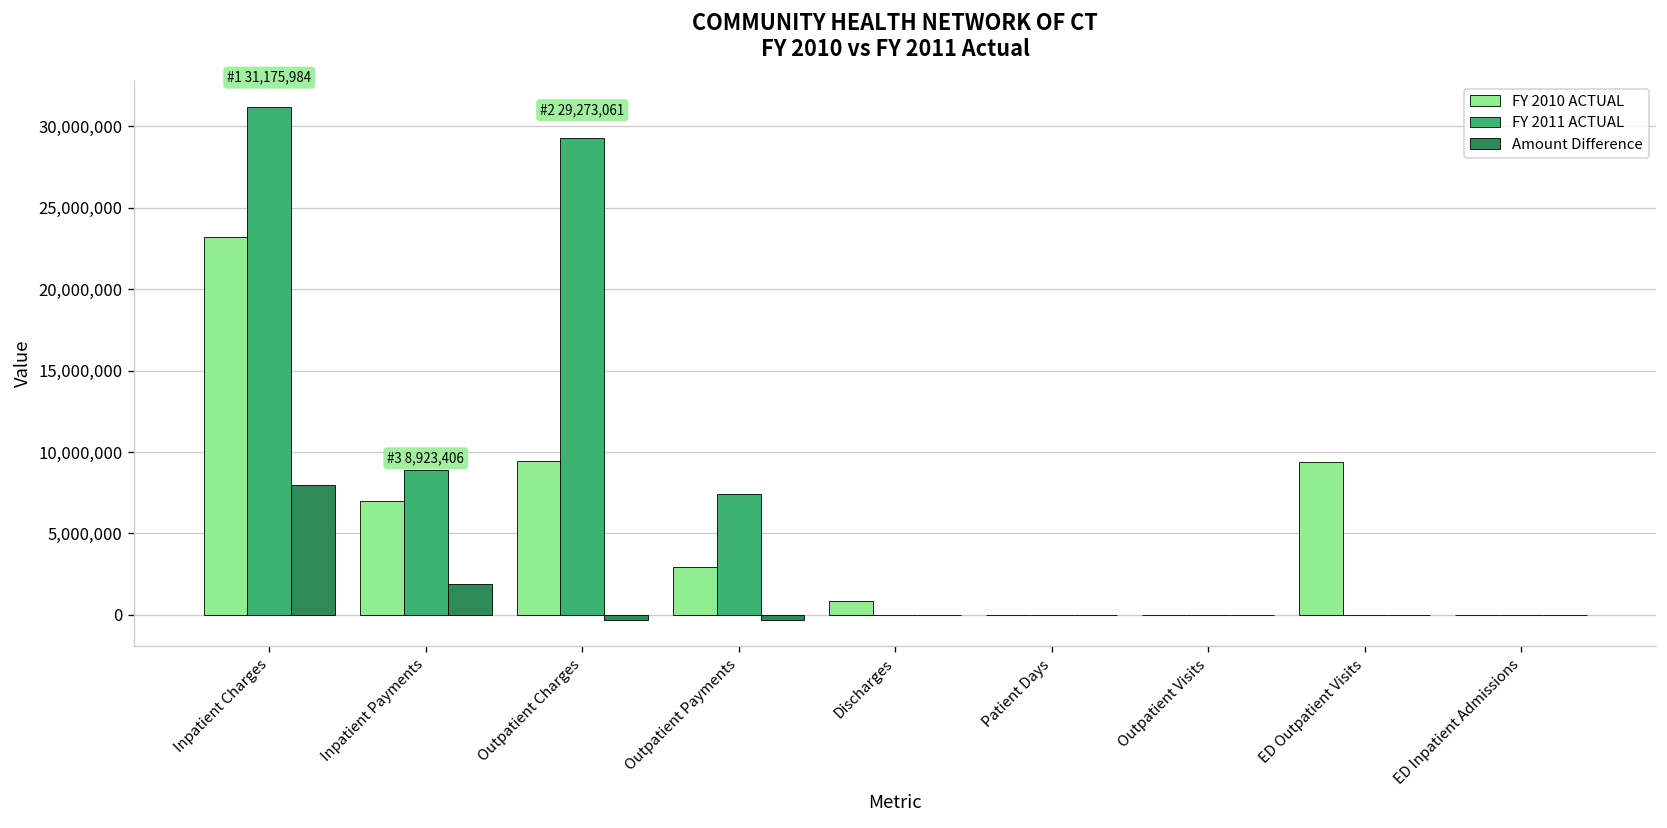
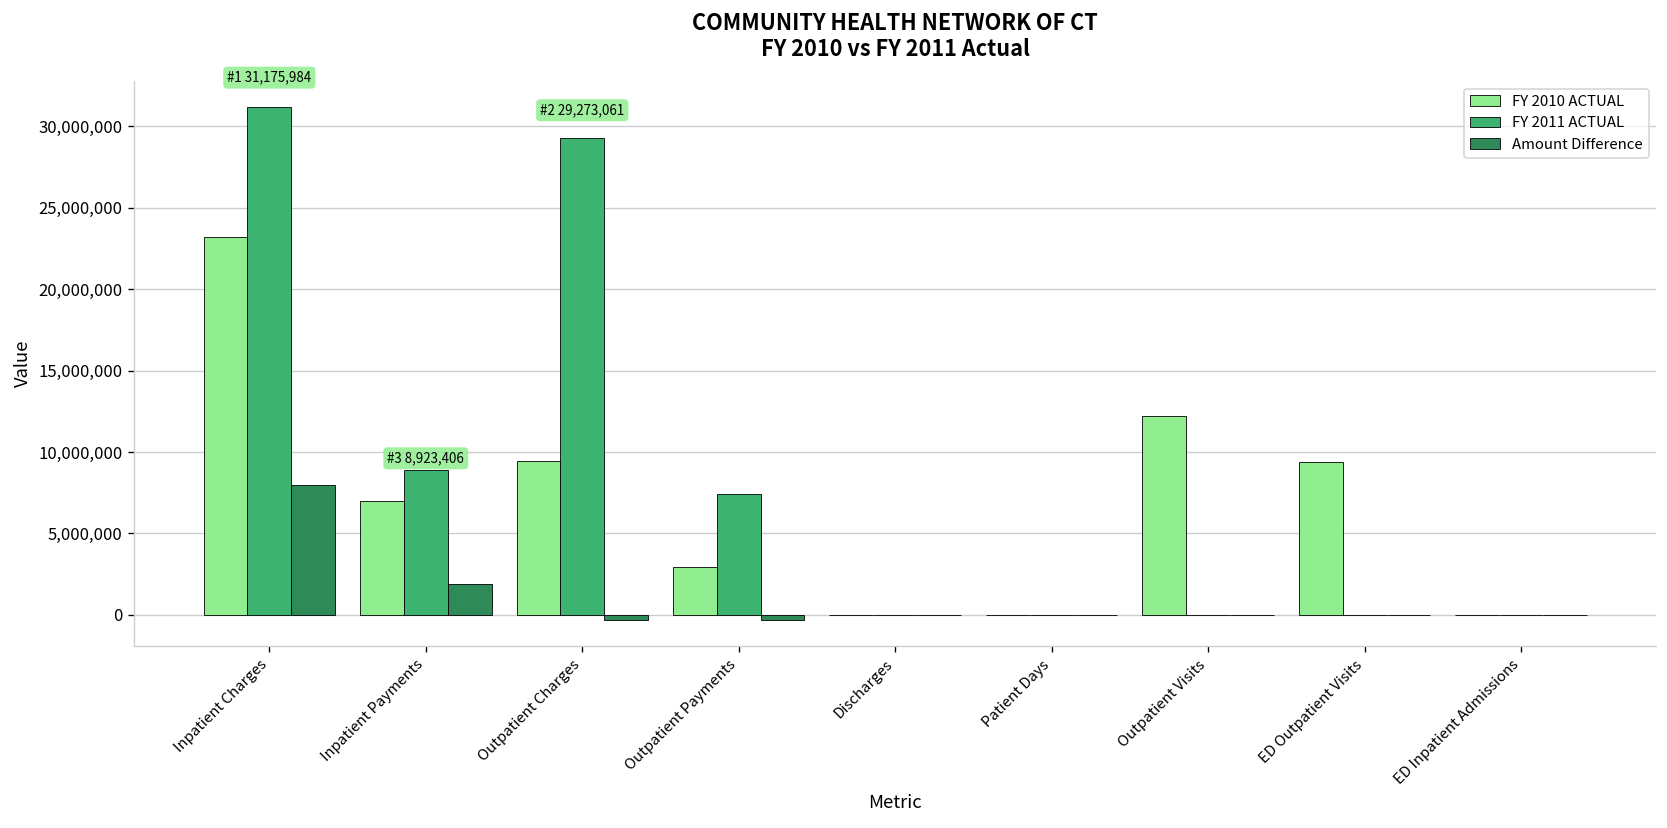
FY 2010 ACTUAL, Discharges: 900,000 -> 0
FY 2010 ACTUAL, Outpatient Visits: 0 -> 12,200,000
